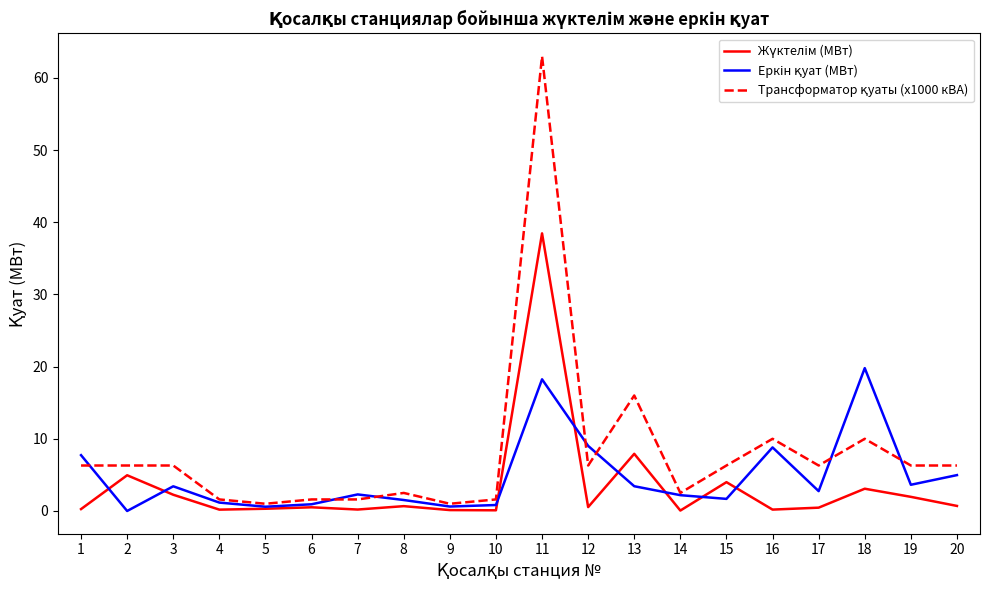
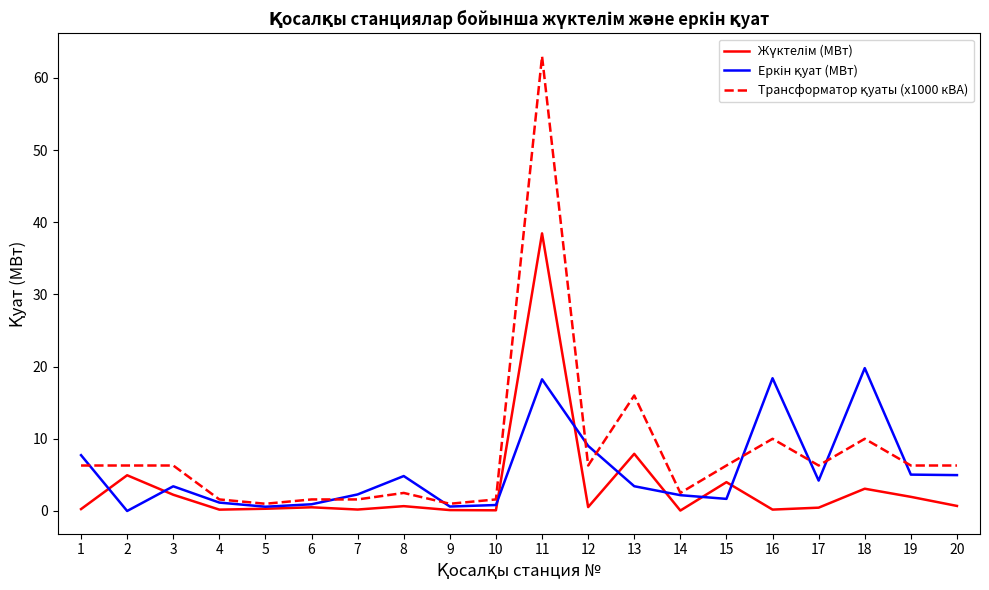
Еркін қуат (МВт), 8: 2 -> 5
Еркін қуат (МВт), 16: 9 -> 18
Еркін қуат (МВт), 17: 3 -> 4
Еркін қуат (МВт), 19: 4 -> 5
